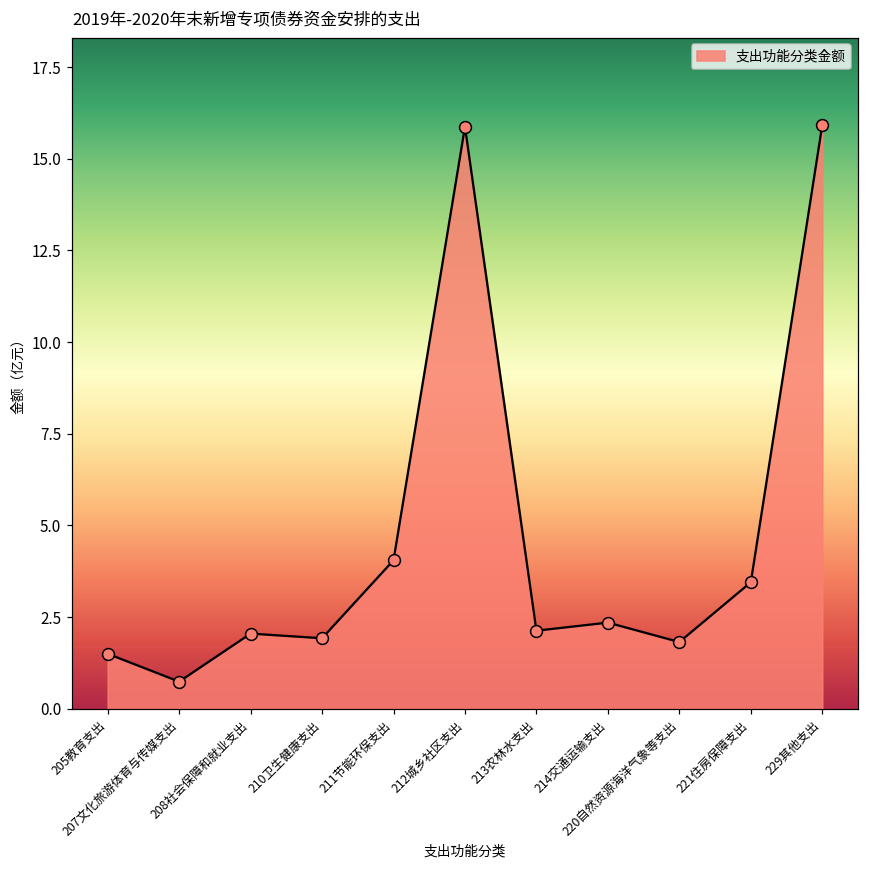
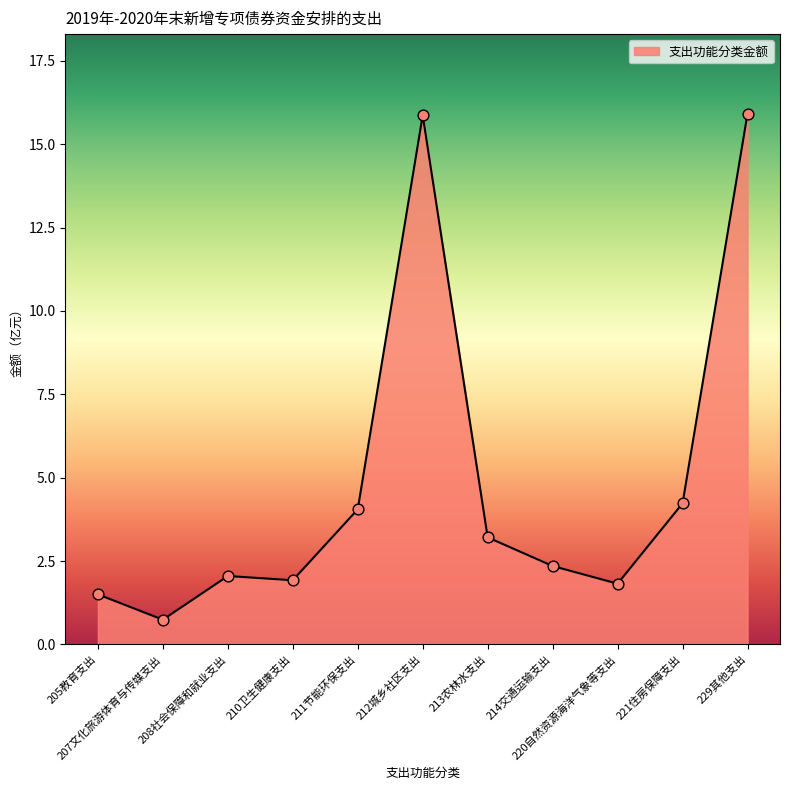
213农林水支出: 2.1 -> 3.2
221住房保障支出: 3.5 -> 4.2
